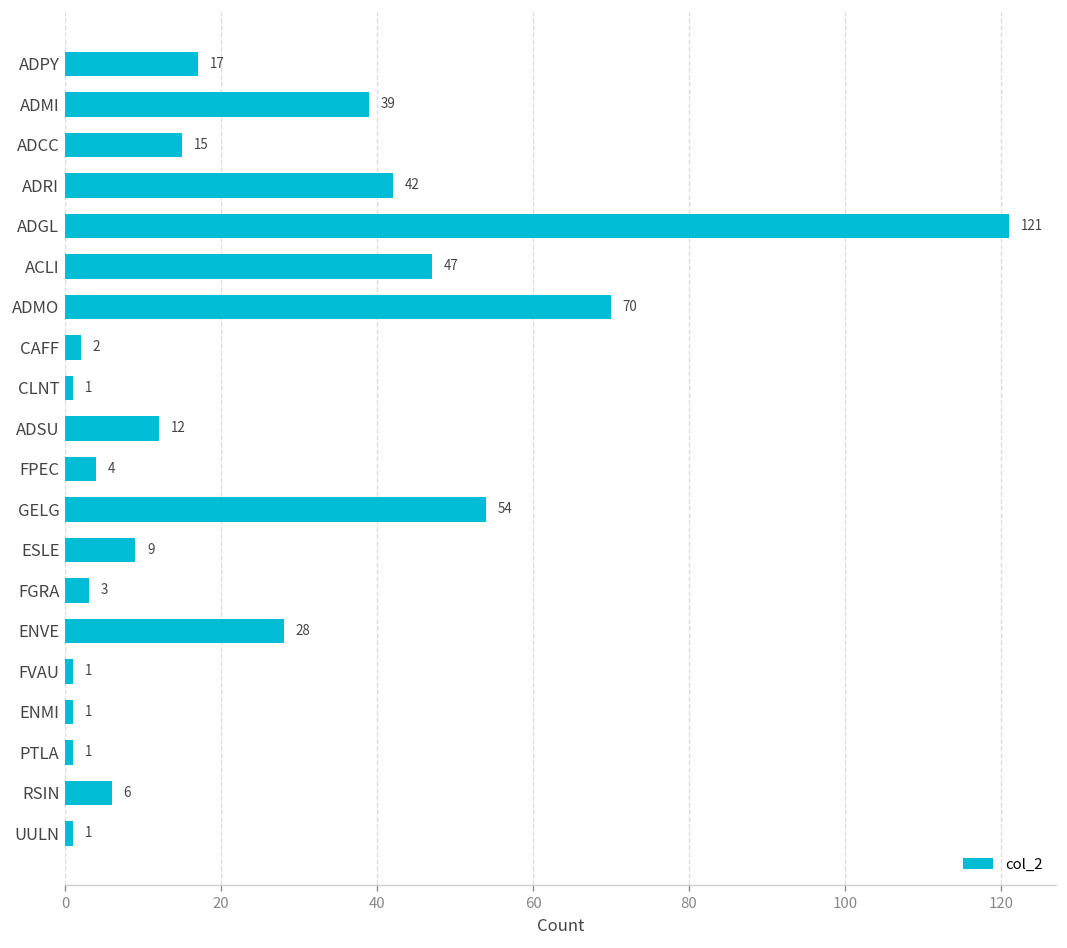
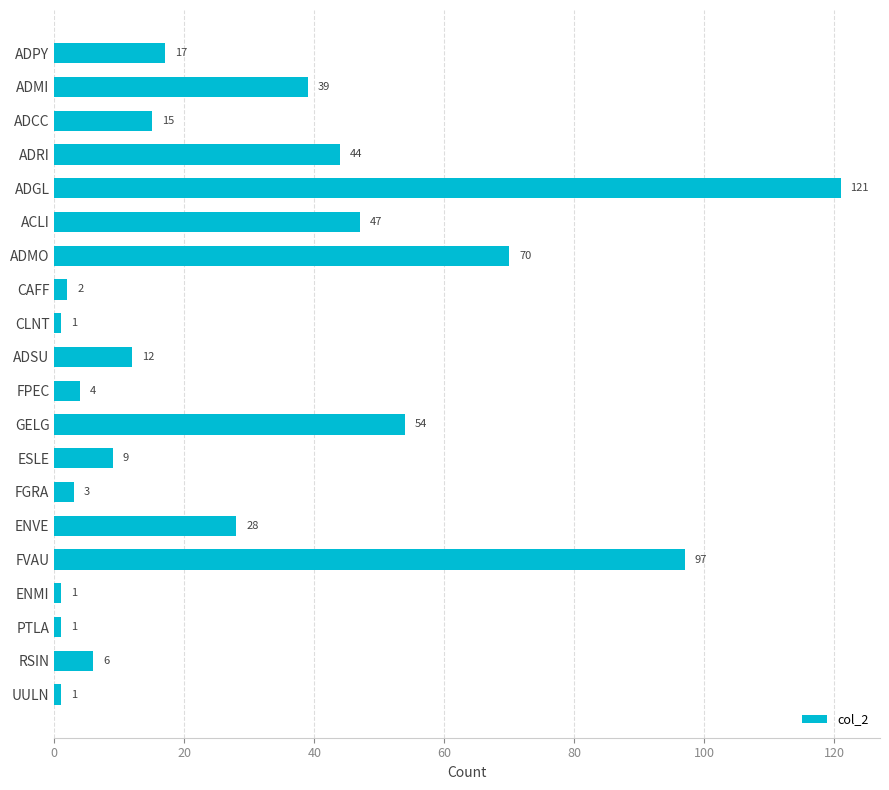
ADRI: 42 -> 44
FVAU: 1 -> 97
